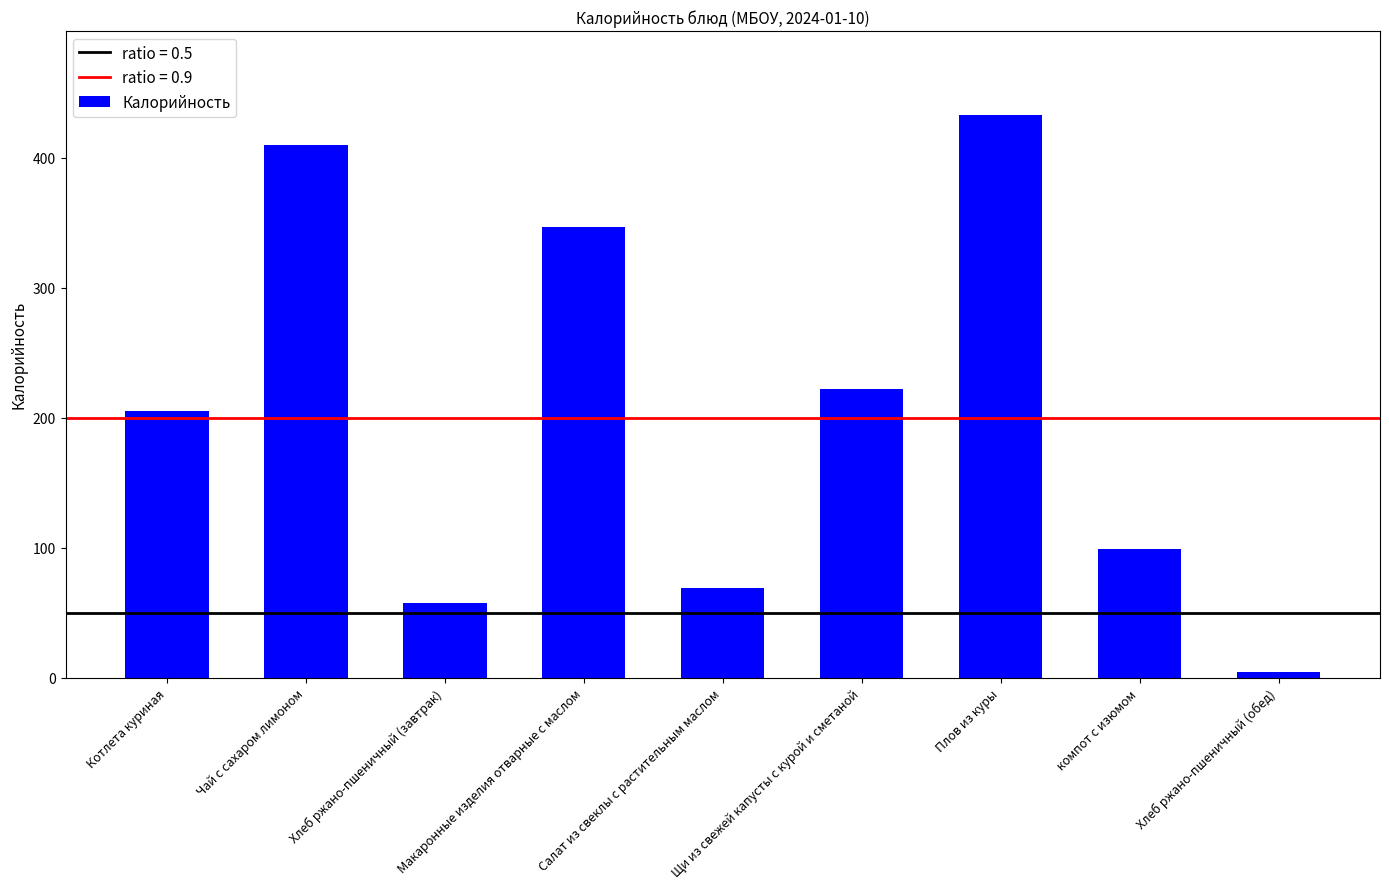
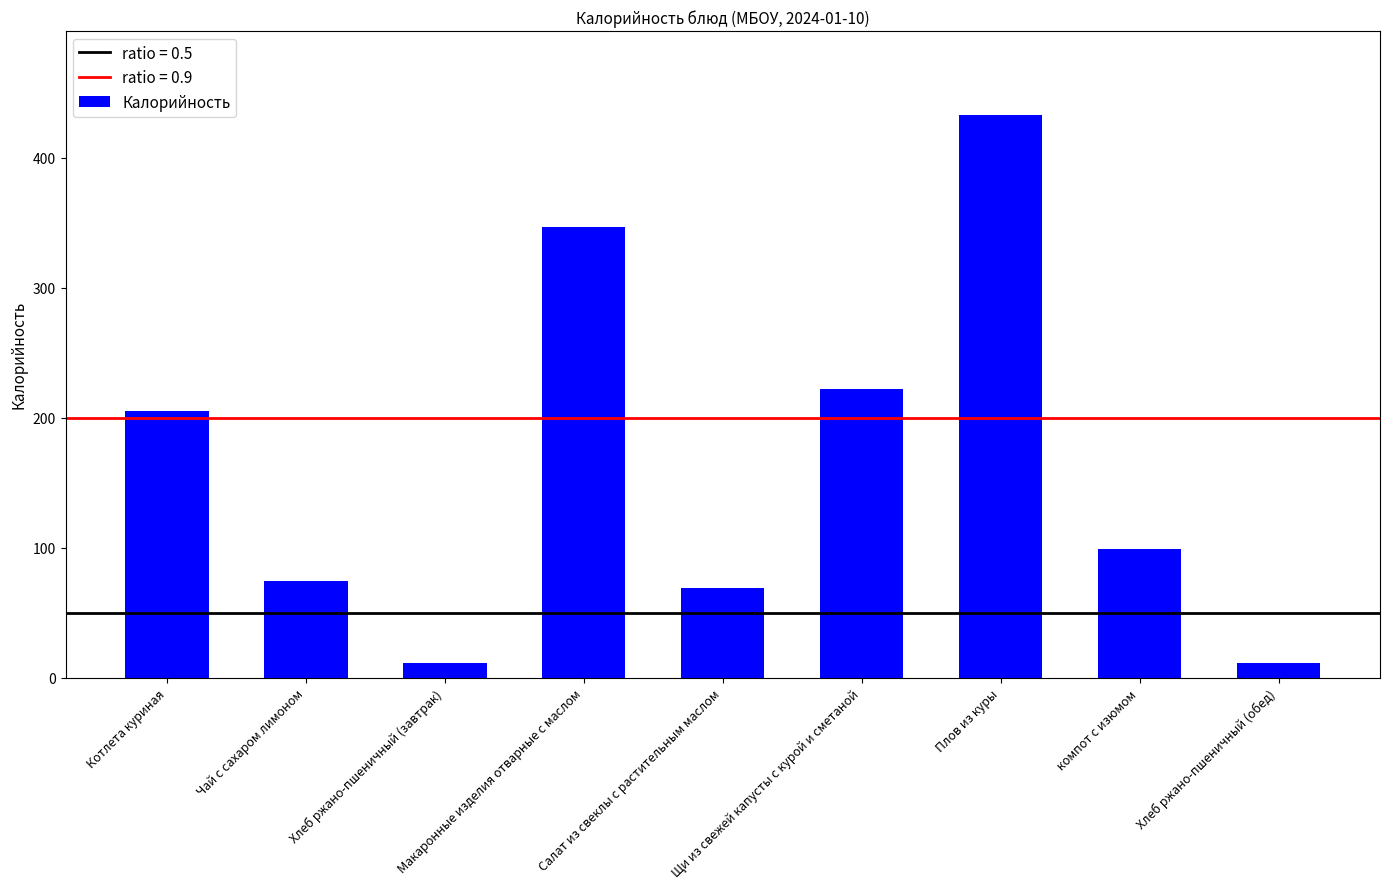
Чай с сахаром лимоном: 410 -> 74
Хлеб ржано-пшеничный (завтрак): 58 -> 11
Хлеб ржано-пшеничный (обед): 5 -> 11
